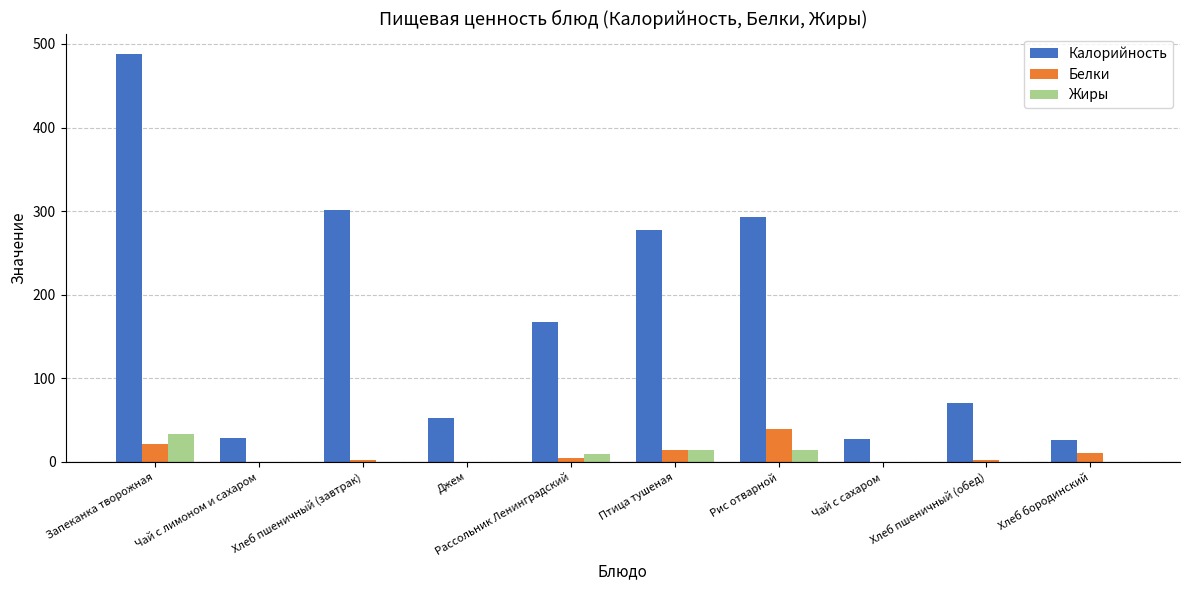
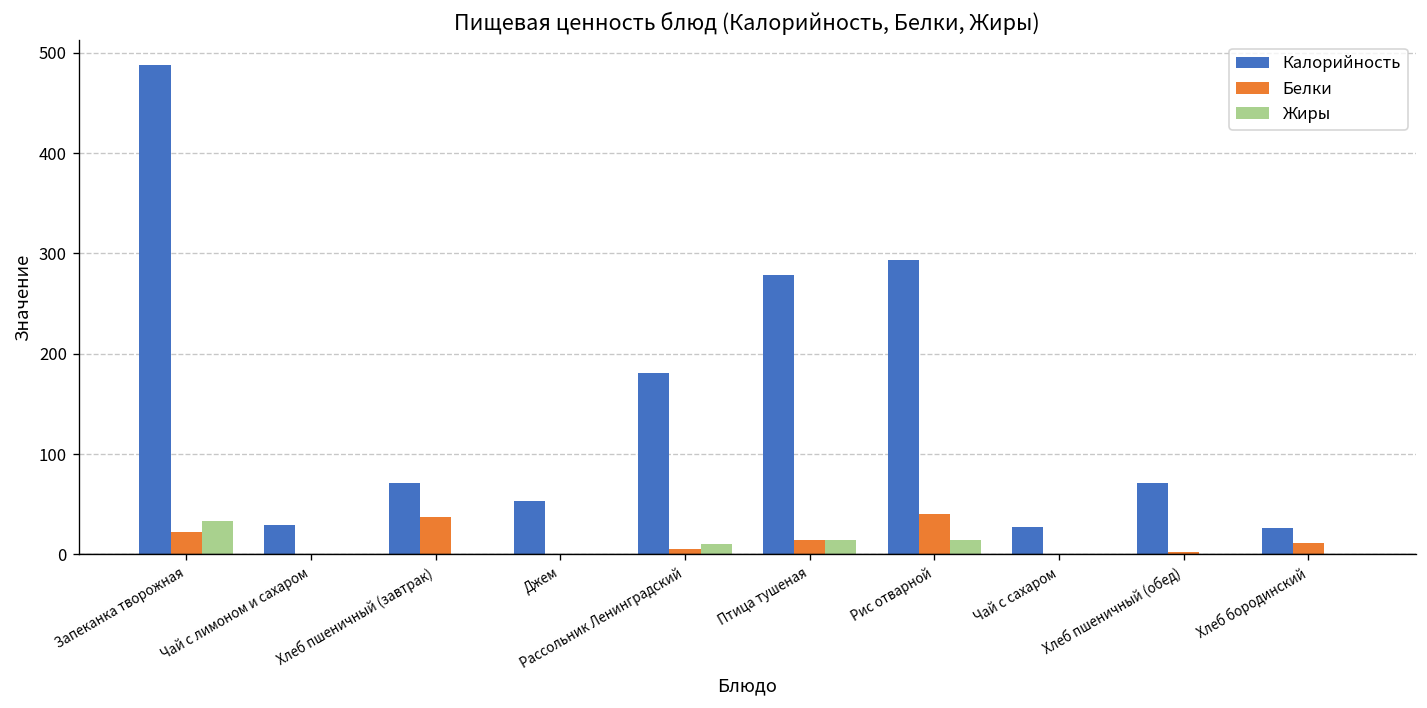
Калорийность, Хлеб пшеничный (завтрак): 300 -> 70
Белки, Хлеб пшеничный (завтрак): 0 -> 40
Калорийность, Рассольник Ленинградский: 170 -> 180
